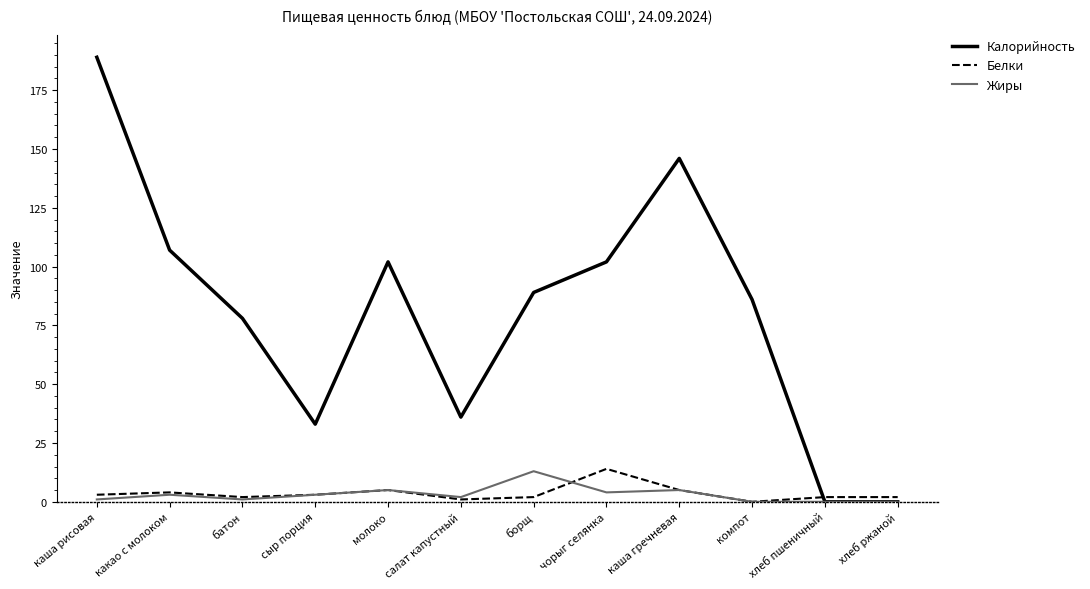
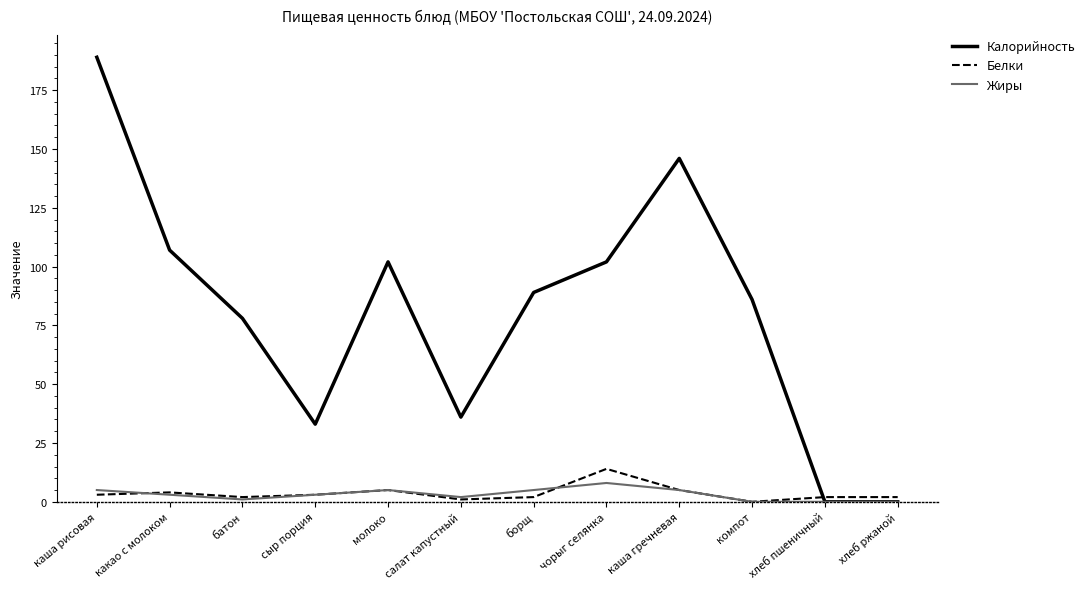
Жиры, каша рисовая: 1 -> 5
Жиры, борщ: 13 -> 5
Жиры, чорыг селянка: 4 -> 8
